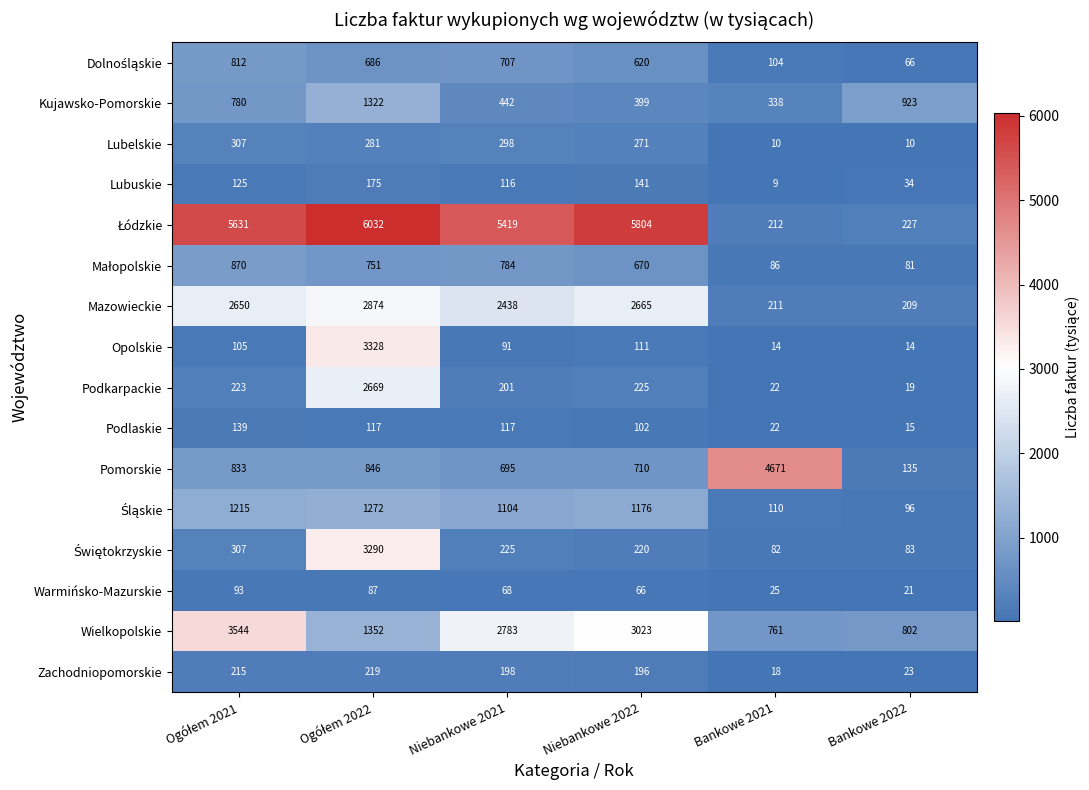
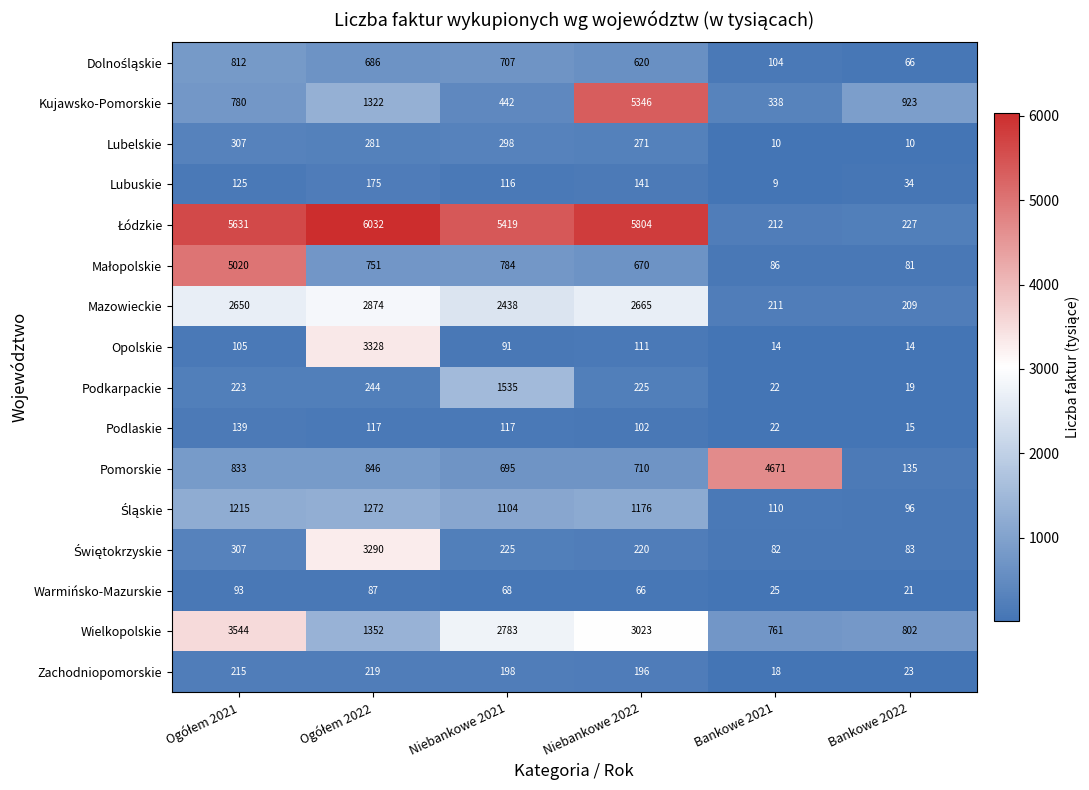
Kujawsko-Pomorskie, Niebankowe 2022: 399 -> 5346
Małopolskie, Ogółem 2021: 870 -> 5020
Podkarpackie, Ogółem 2022: 2669 -> 244
Podkarpackie, Niebankowe 2021: 201 -> 1535
